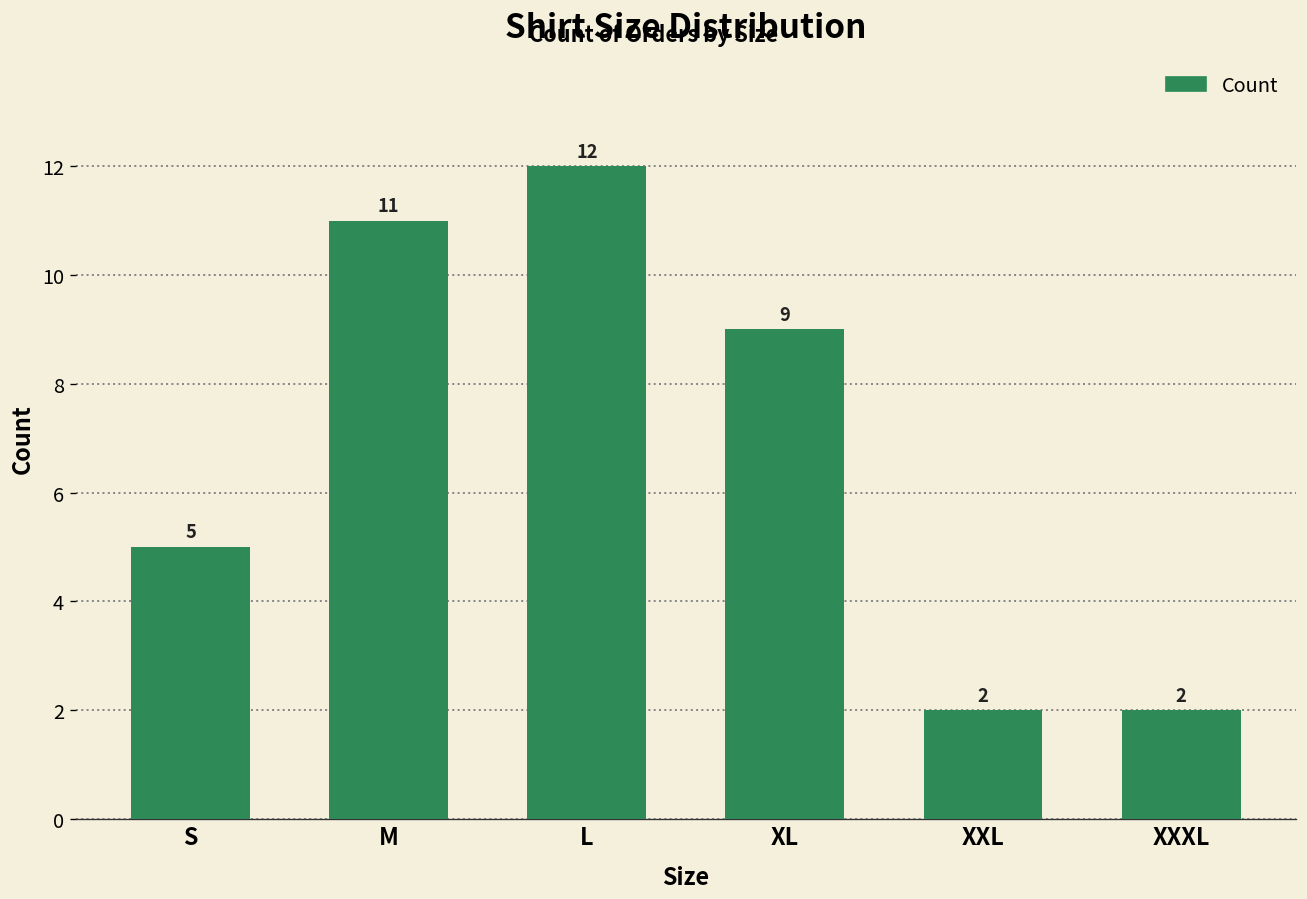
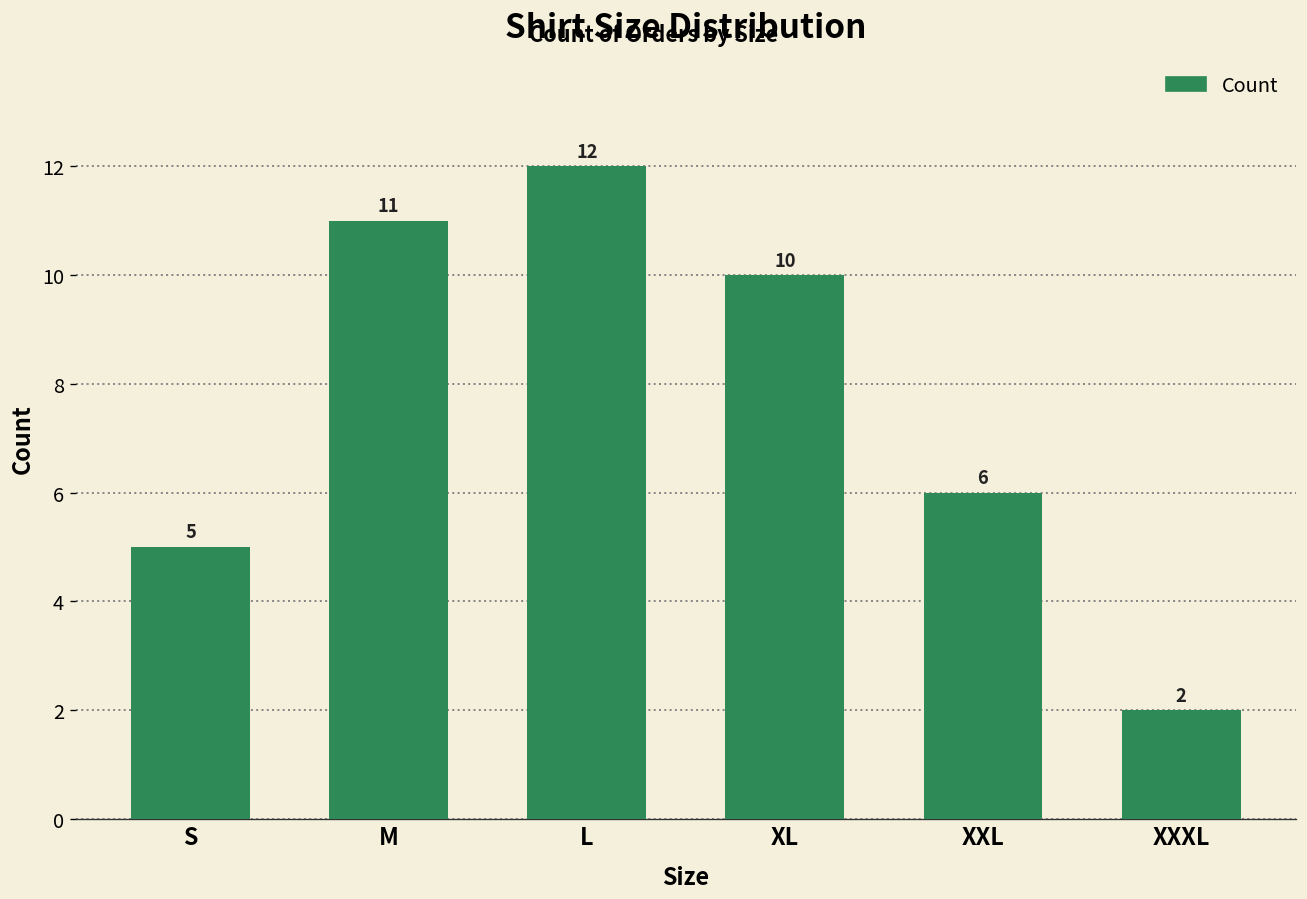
XL: 9 -> 10
XXL: 2 -> 6
